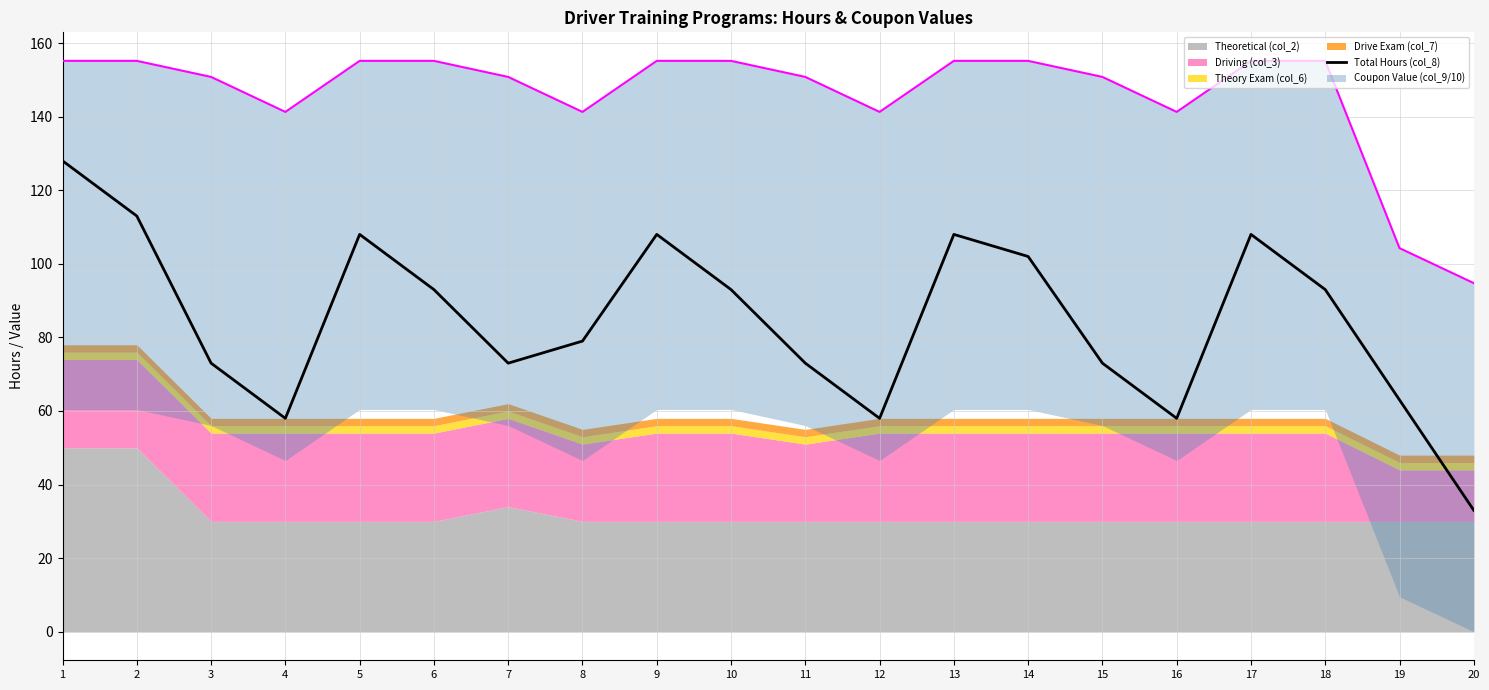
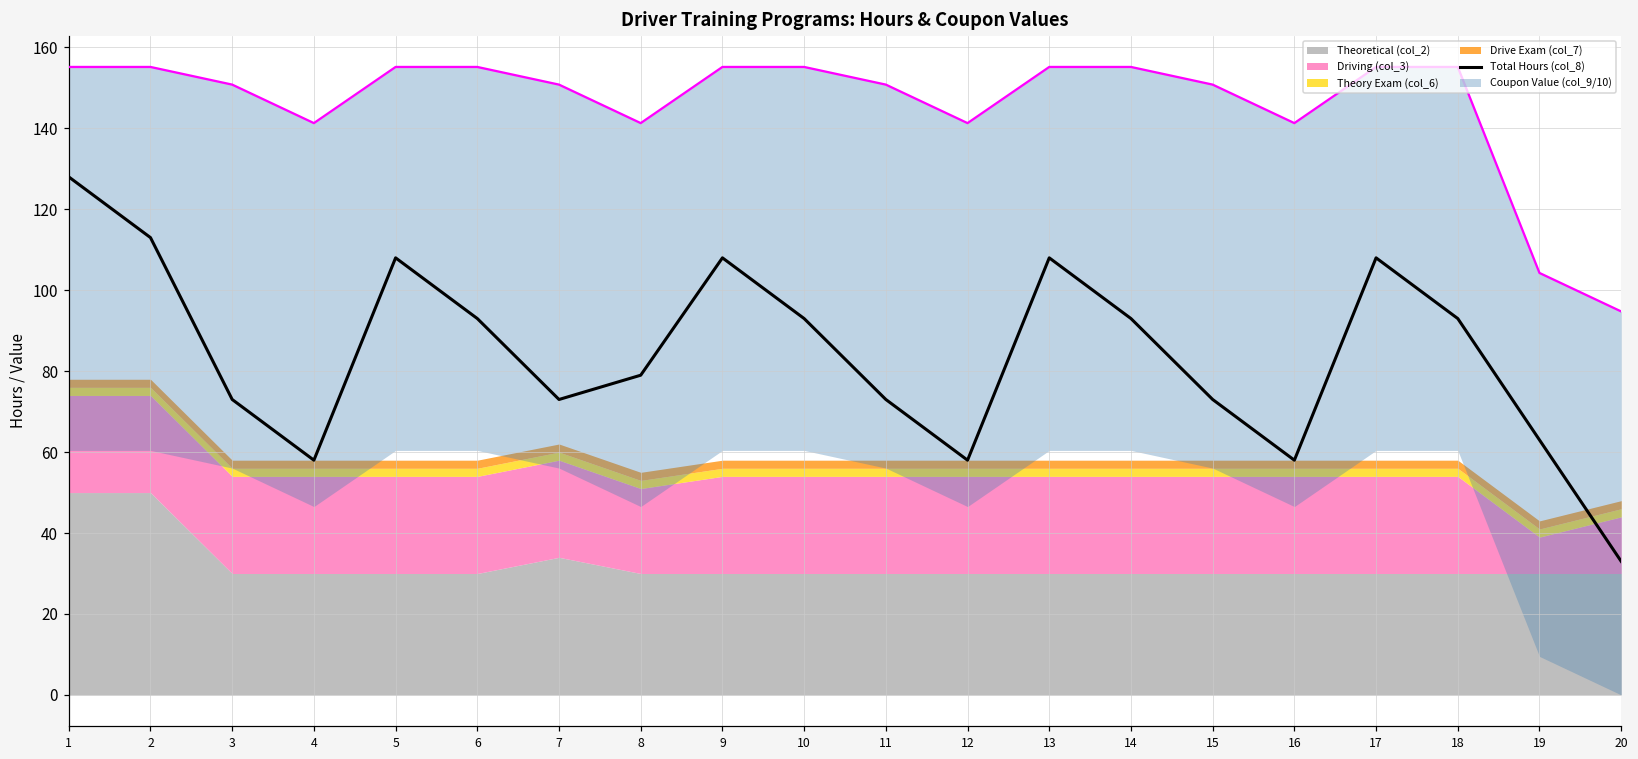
Driving (col_3), 11: 21 -> 24
Total Hours (col_8), 14: 102 -> 93
Driving (col_3), 19: 14 -> 9
